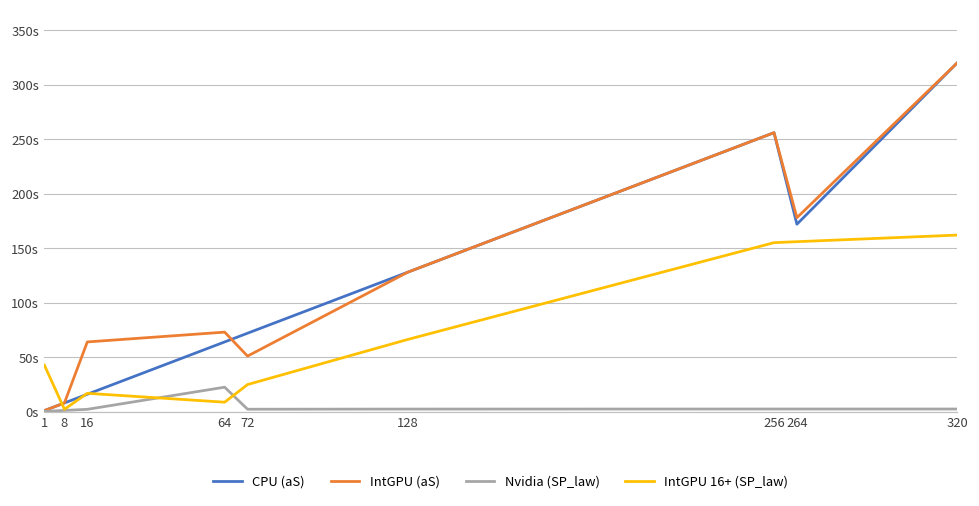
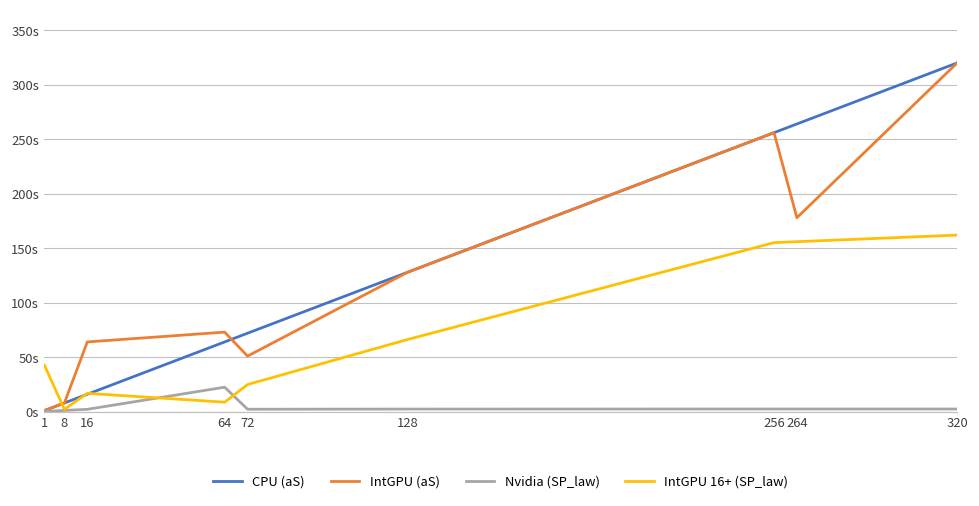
CPU (aS), 264: 170s -> 260s
